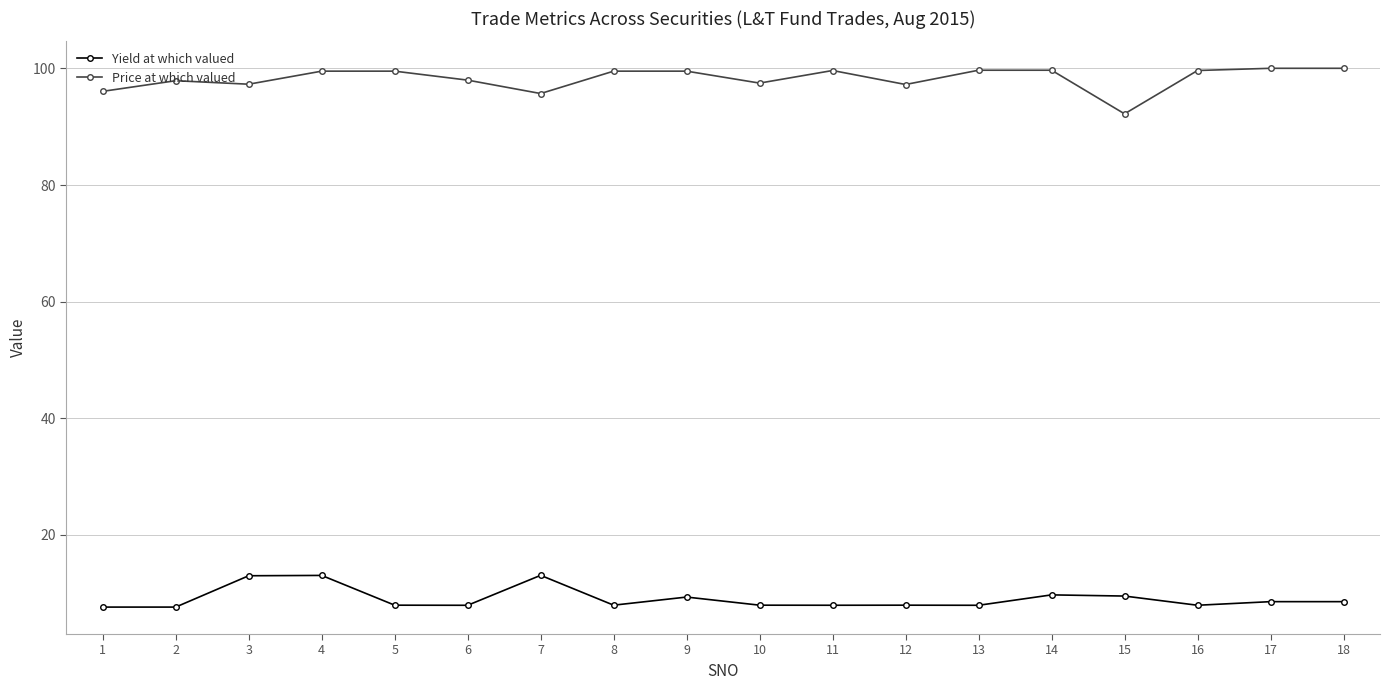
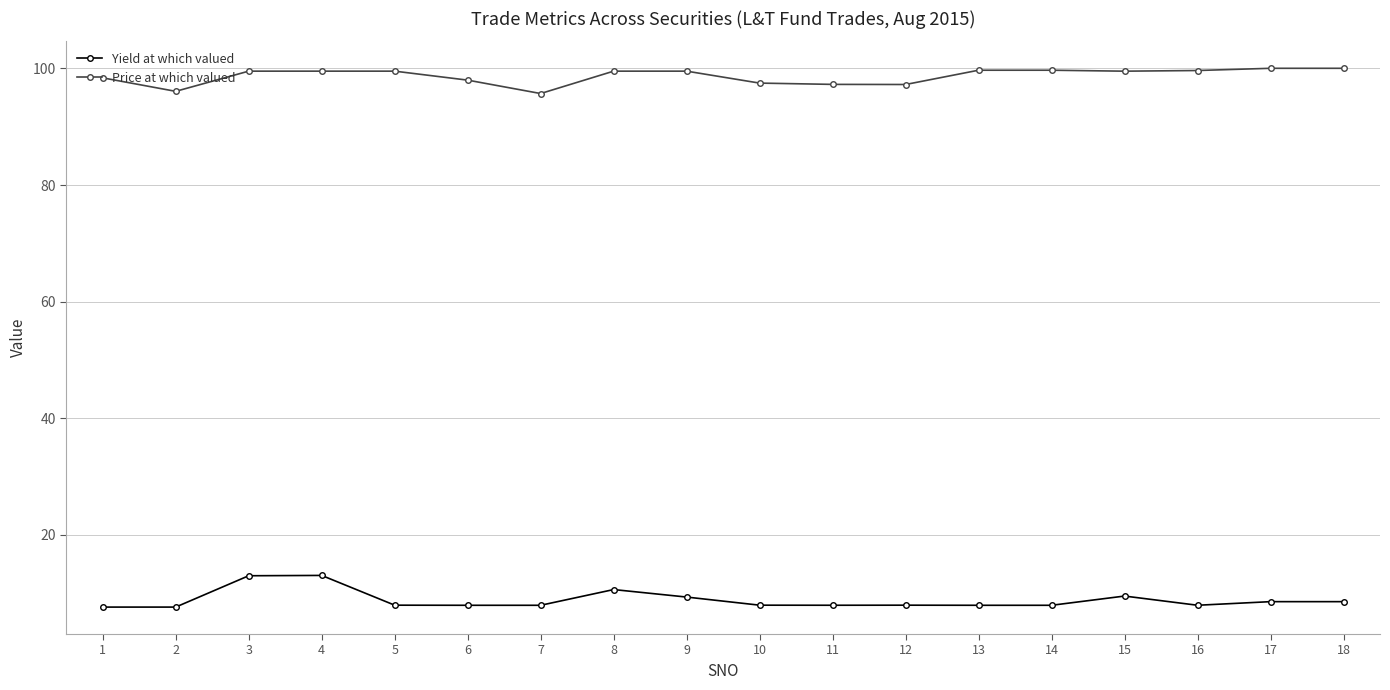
Price at which valued, 1: 96 -> 98
Price at which valued, 2: 98 -> 96
Price at which valued, 3: 97 -> 100
Yield at which valued, 7: 13 -> 8
Yield at which valued, 8: 8 -> 11
Price at which valued, 11: 100 -> 97
Yield at which valued, 14: 10 -> 8
Price at which valued, 15: 92 -> 100
